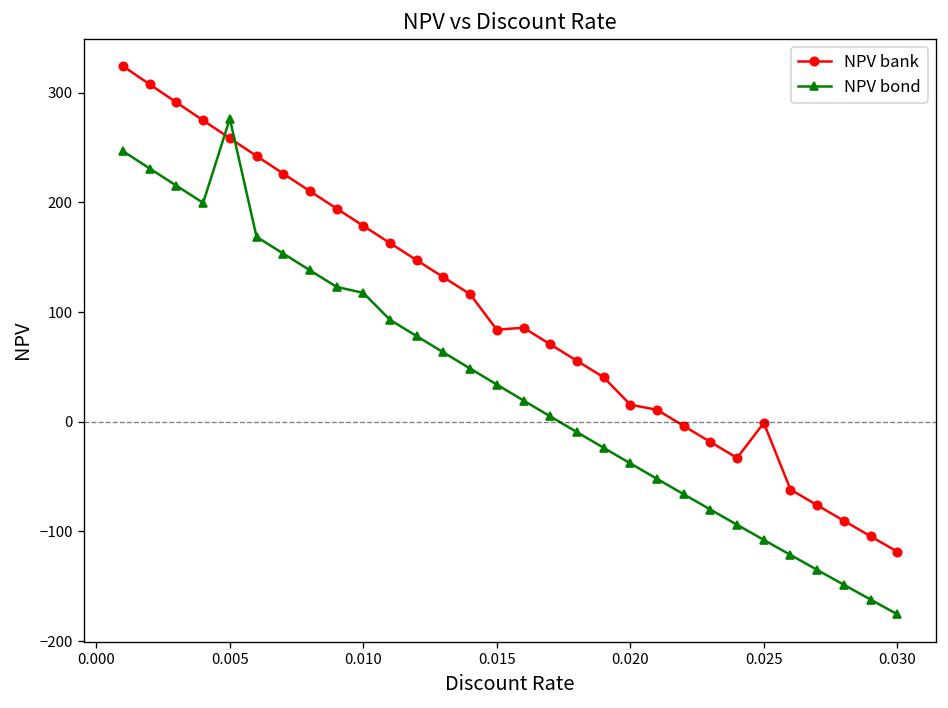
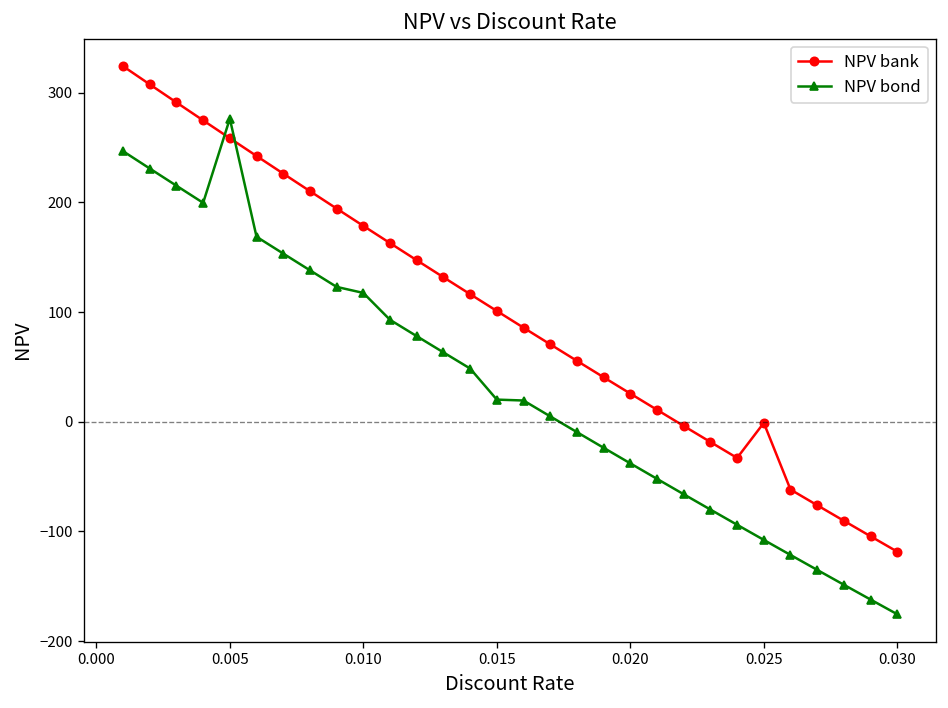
NPV bank, 0.015: 80 -> 100
NPV bond, 0.015: 30 -> 20
NPV bank, 0.020: 20 -> 30
